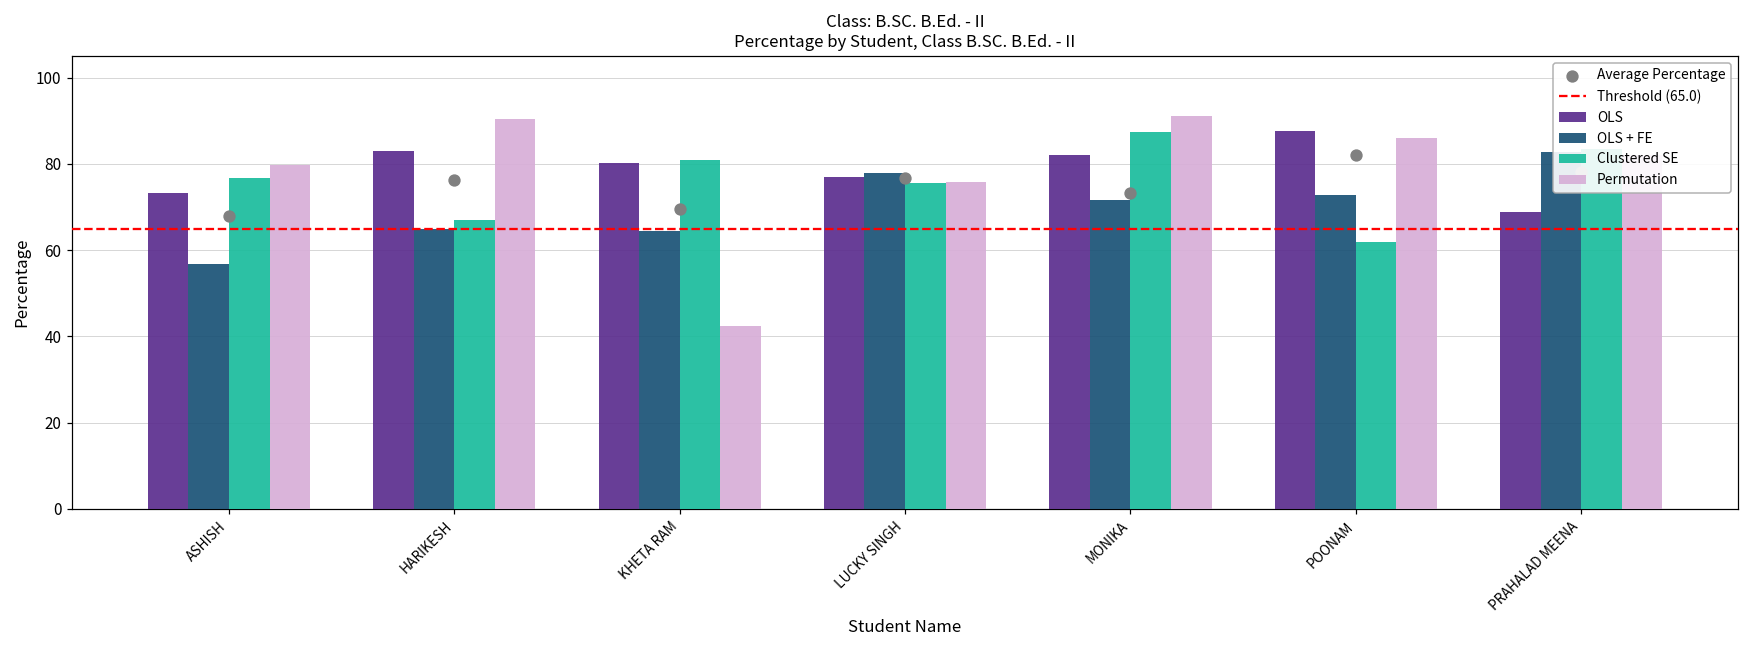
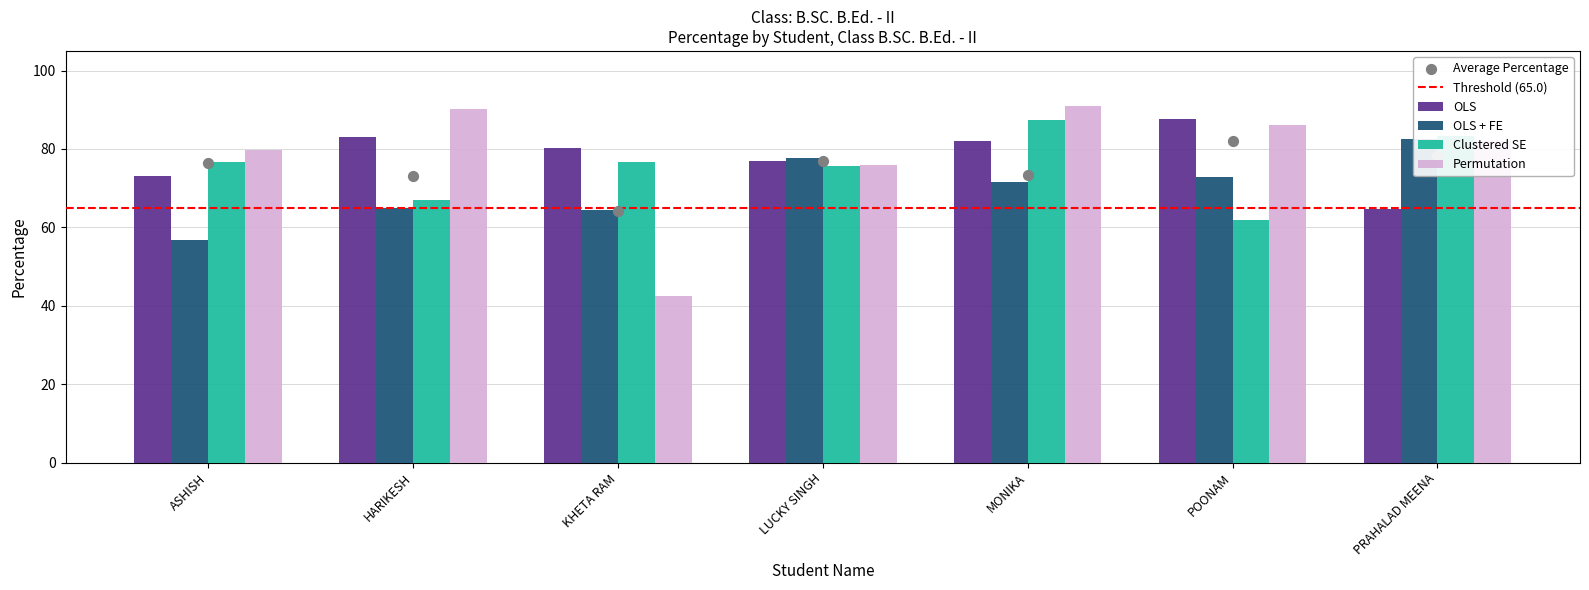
Average Percentage, ASHISH: 68 -> 76
Average Percentage, HARIKESH: 76 -> 73
Average Percentage, KHETA RAM: 70 -> 64
Clustered SE, KHETA RAM: 81 -> 77
OLS, PRAHALAD MEENA: 69 -> 65
